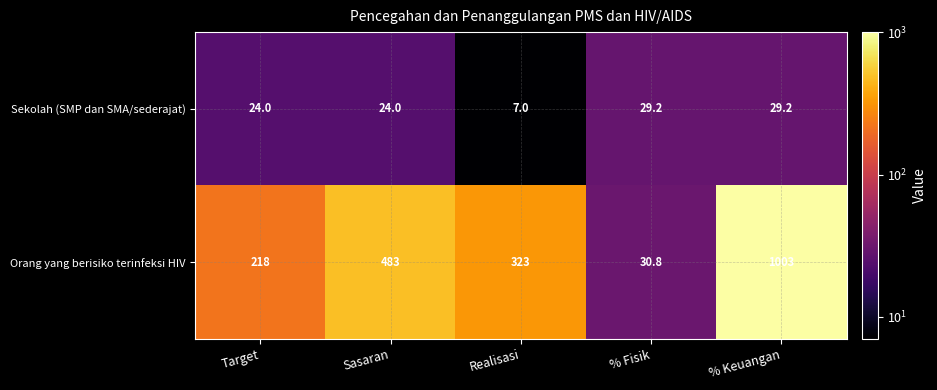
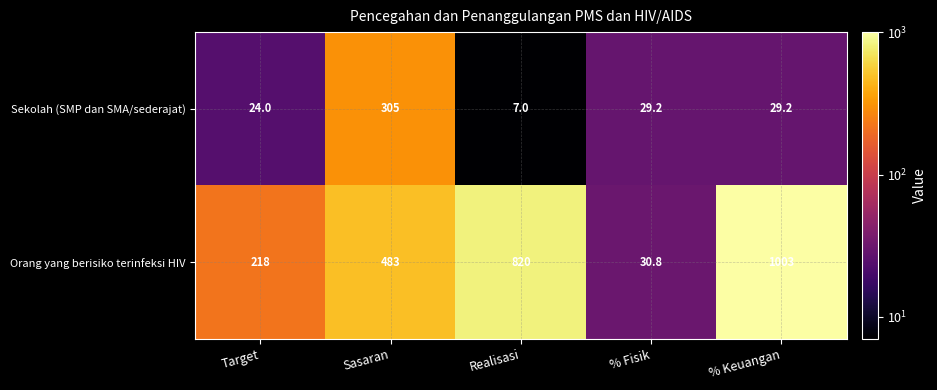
Sekolah (SMP dan SMA/sederajat), Sasaran: 24.0 -> 305
Orang yang berisiko terinfeksi HIV, Realisasi: 323 -> 820
